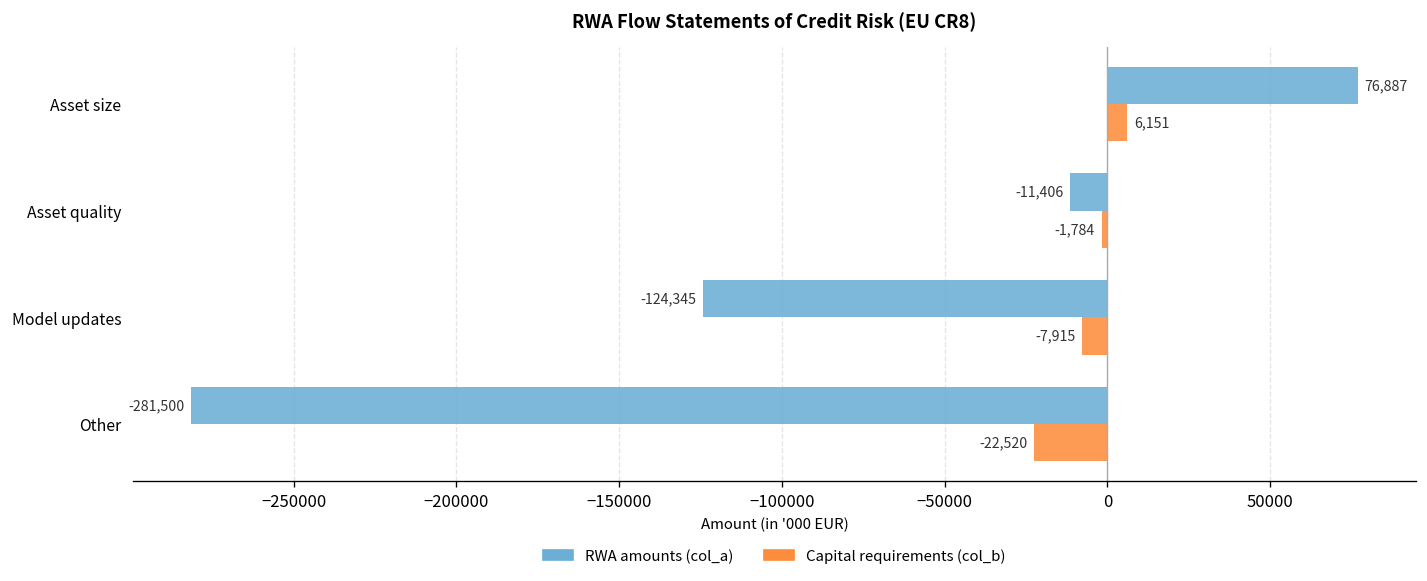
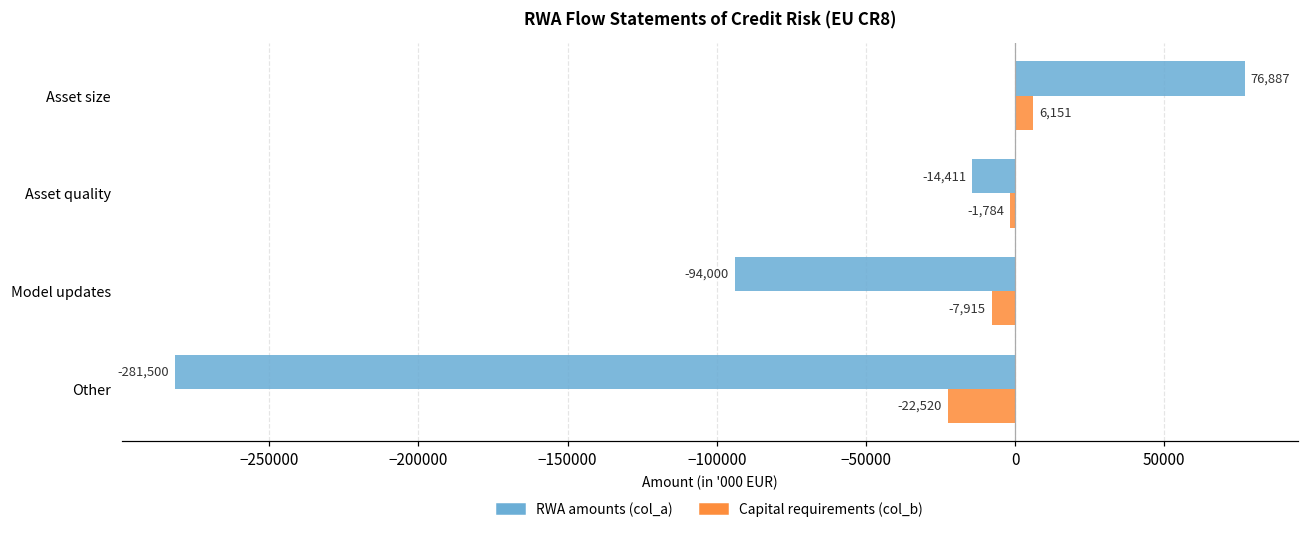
RWA amounts (col_a), Asset quality: -11,406 -> -14,411
RWA amounts (col_a), Model updates: -124,345 -> -94,000
